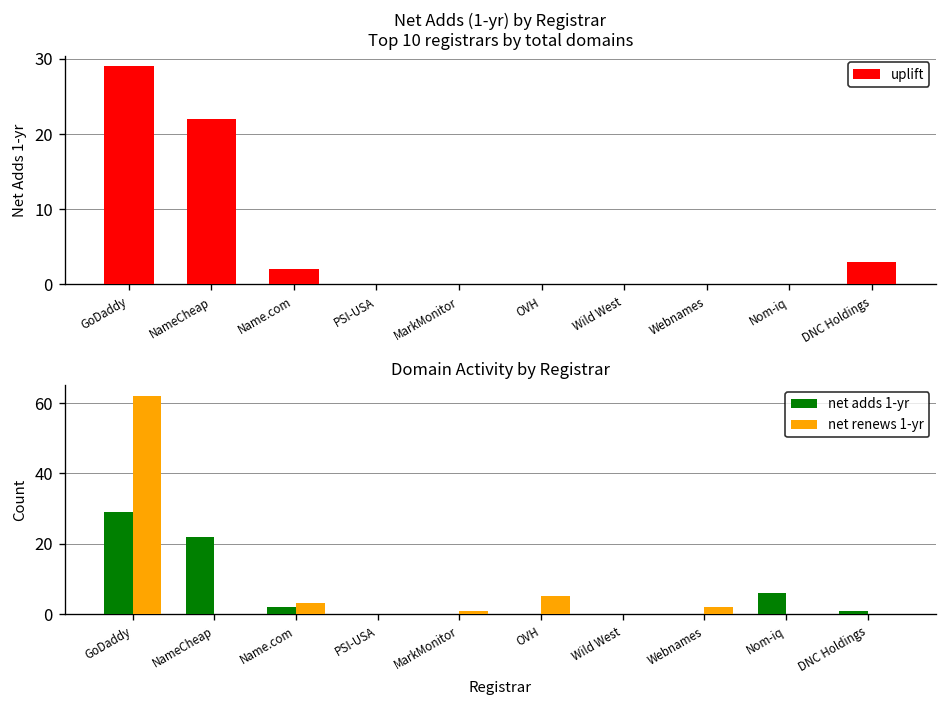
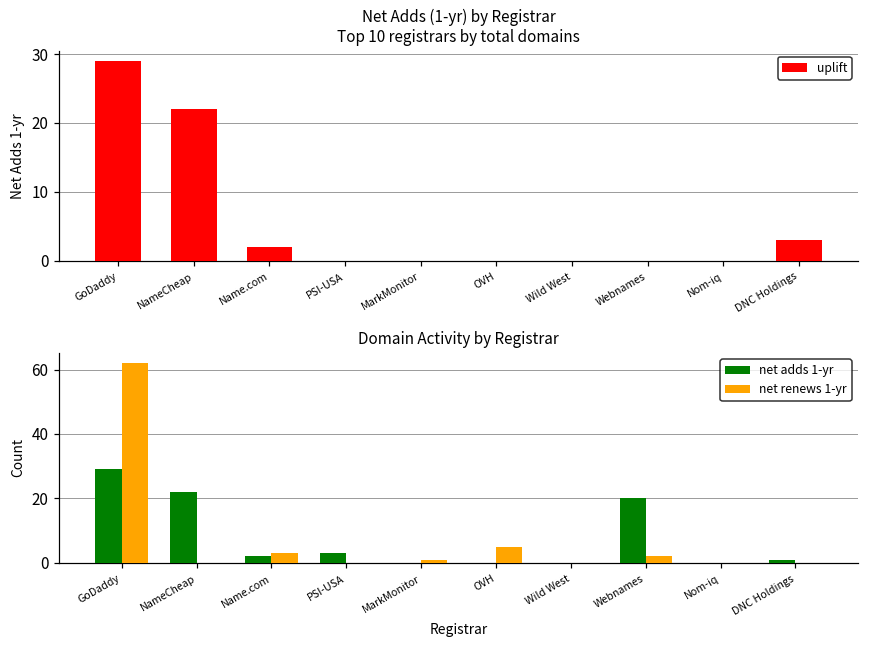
Domain Activity by Registrar, net adds 1-yr, PSI-USA: 0 -> 3
Domain Activity by Registrar, net adds 1-yr, Webnames: 0 -> 20
Domain Activity by Registrar, net adds 1-yr, Nom-iq: 6 -> 0
